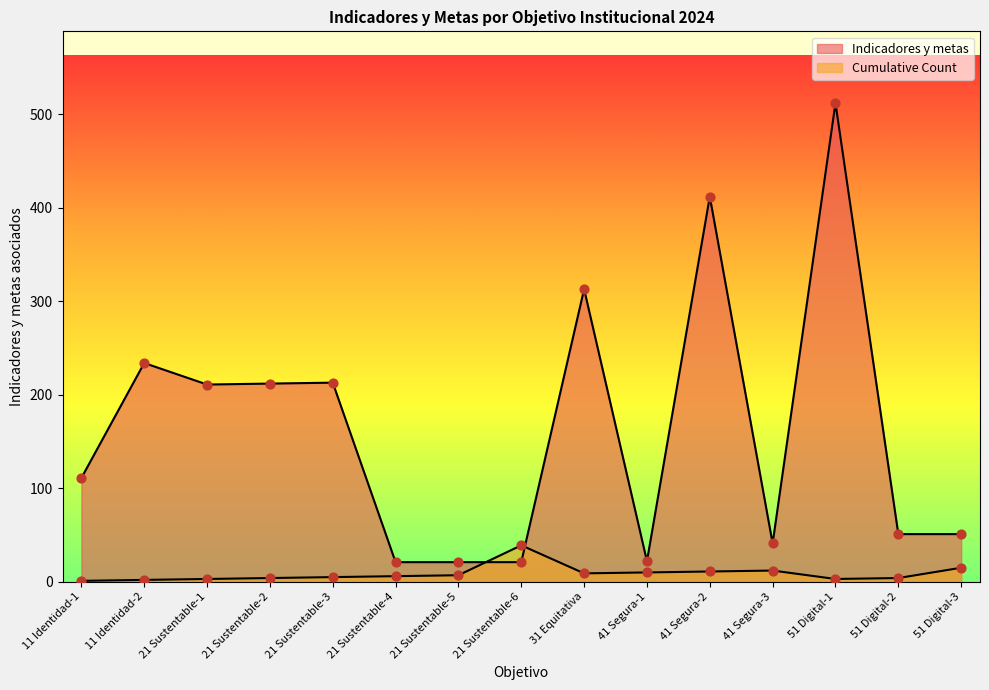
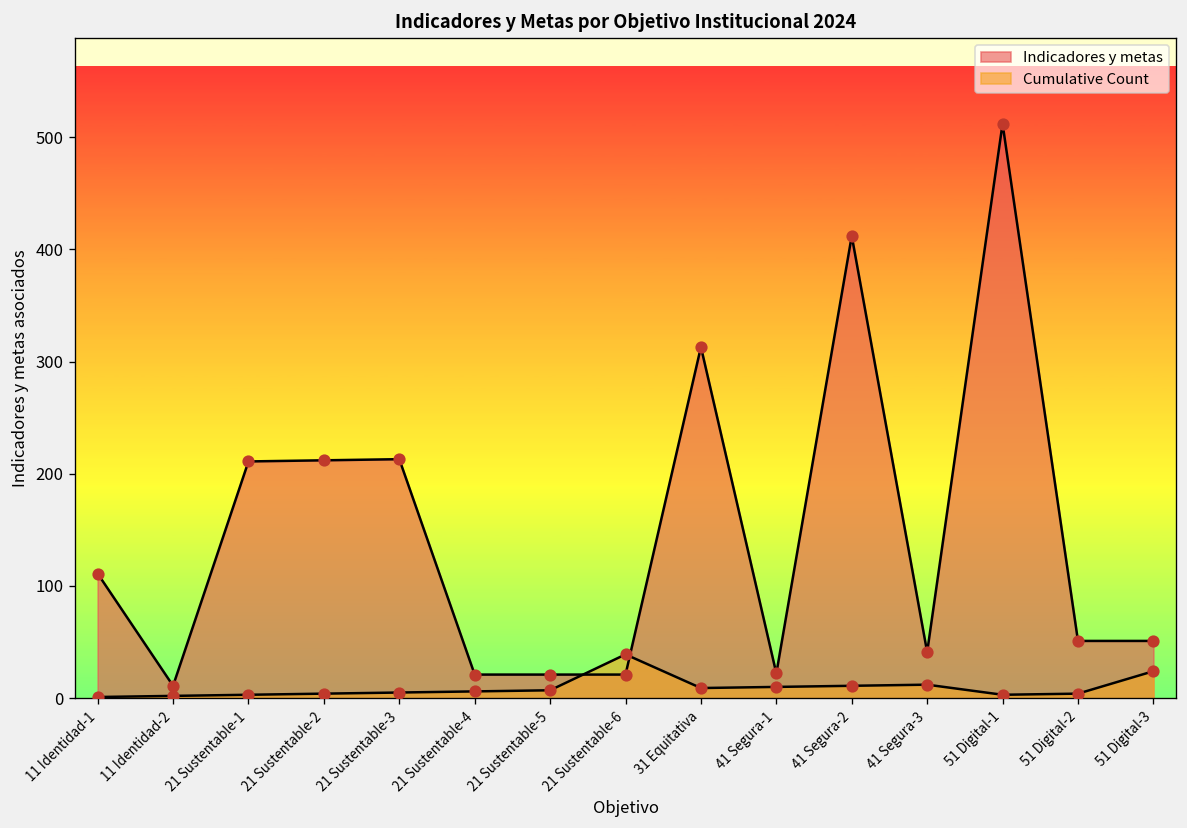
Indicadores y metas, 11 Identidad-2: 230 -> 10
Cumulative Count, 51 Digital-3: 15 -> 24
